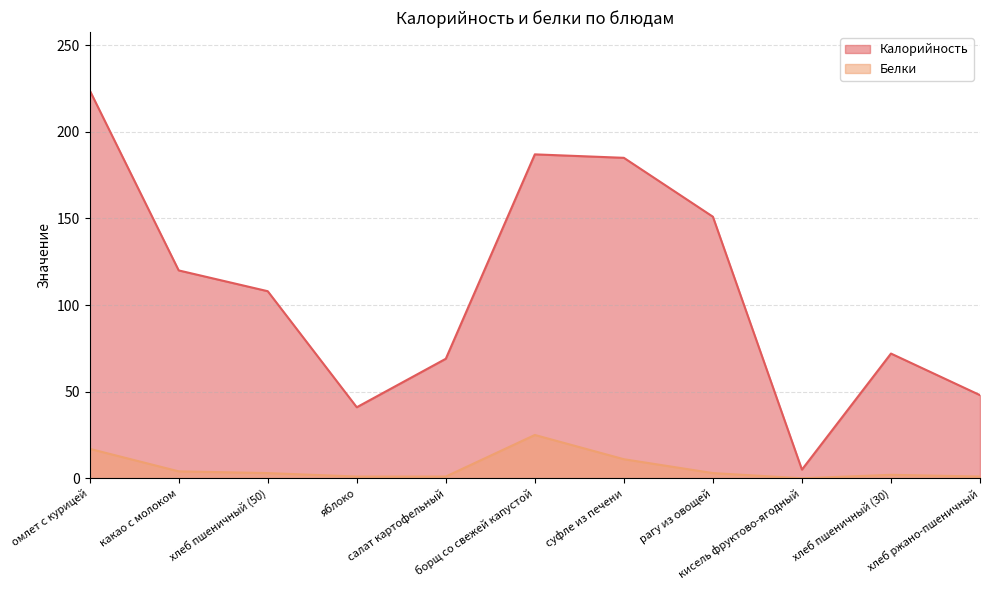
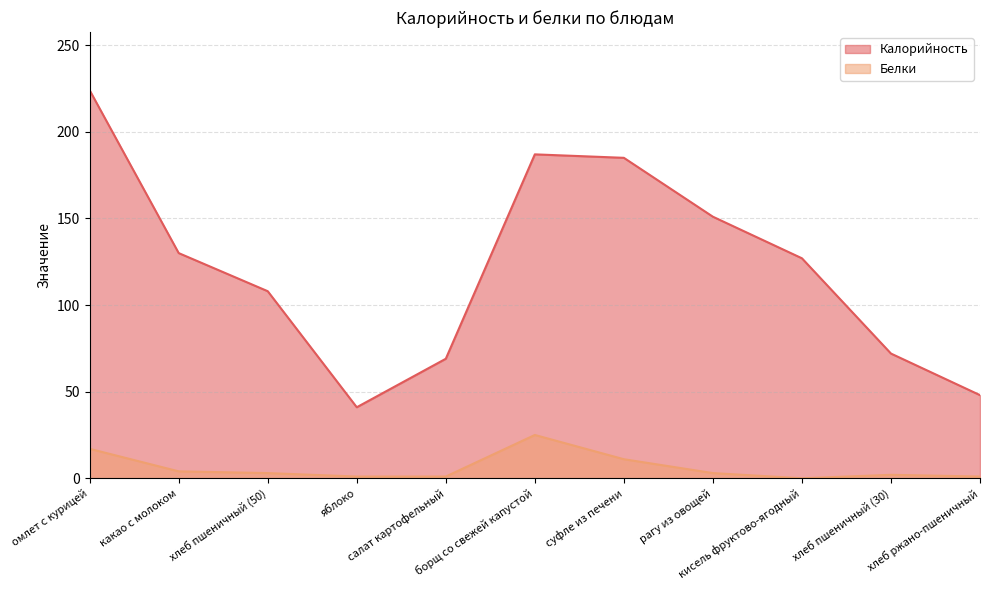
Калорийность, какао с молоком: 120 -> 130
Калорийность, кисель фруктово-ягодный: 5 -> 127
